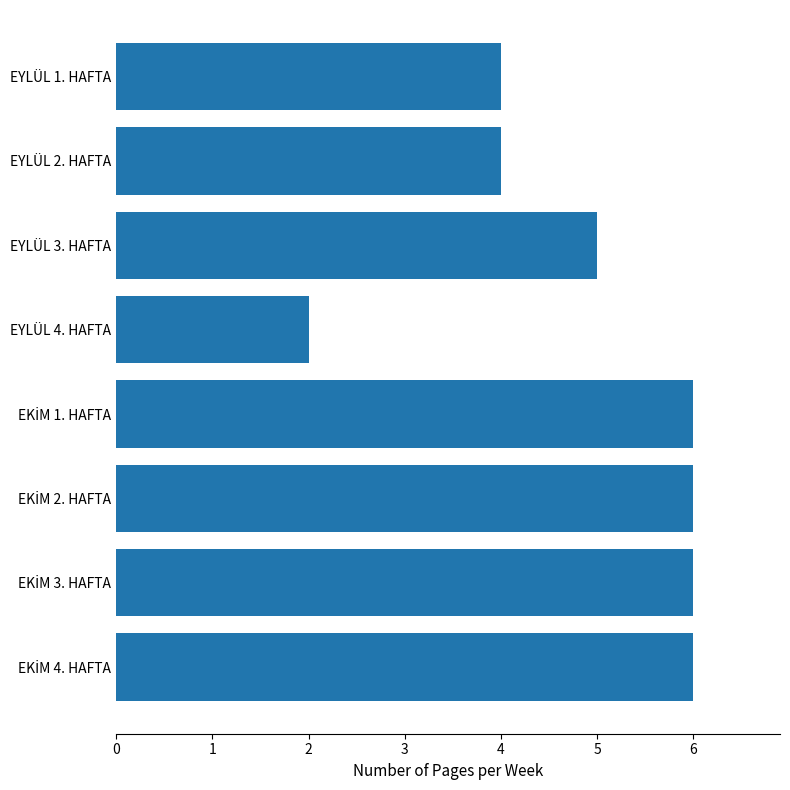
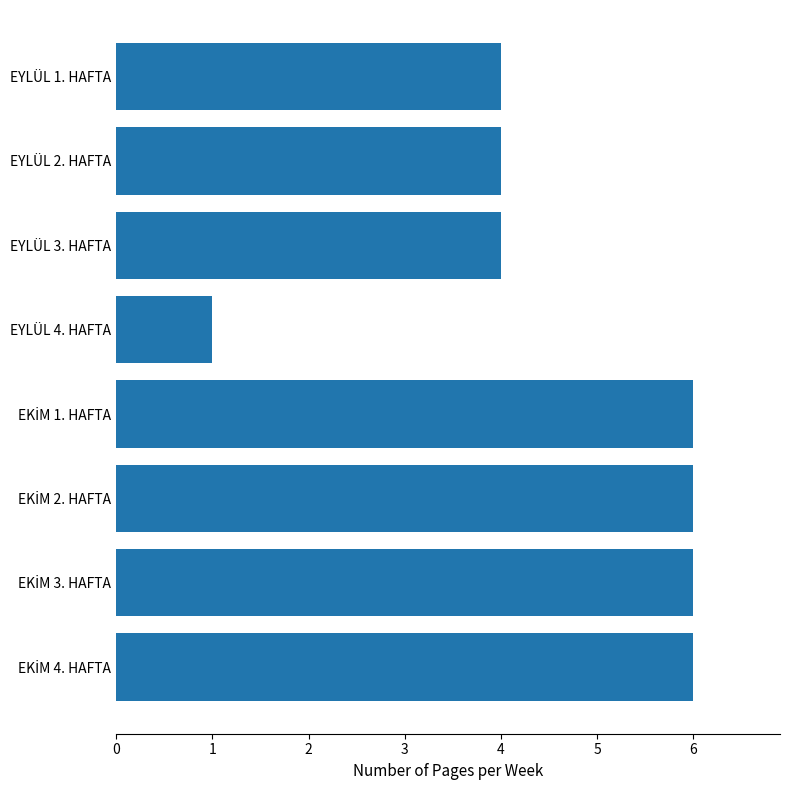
EYLÜL 3. HAFTA: 5 -> 4
EYLÜL 4. HAFTA: 2 -> 1
